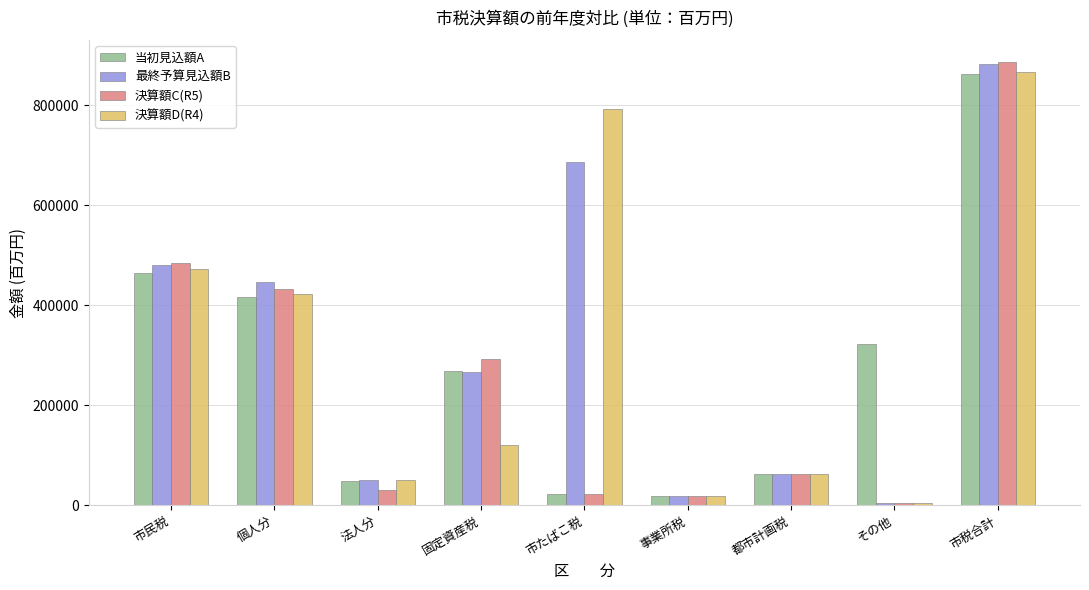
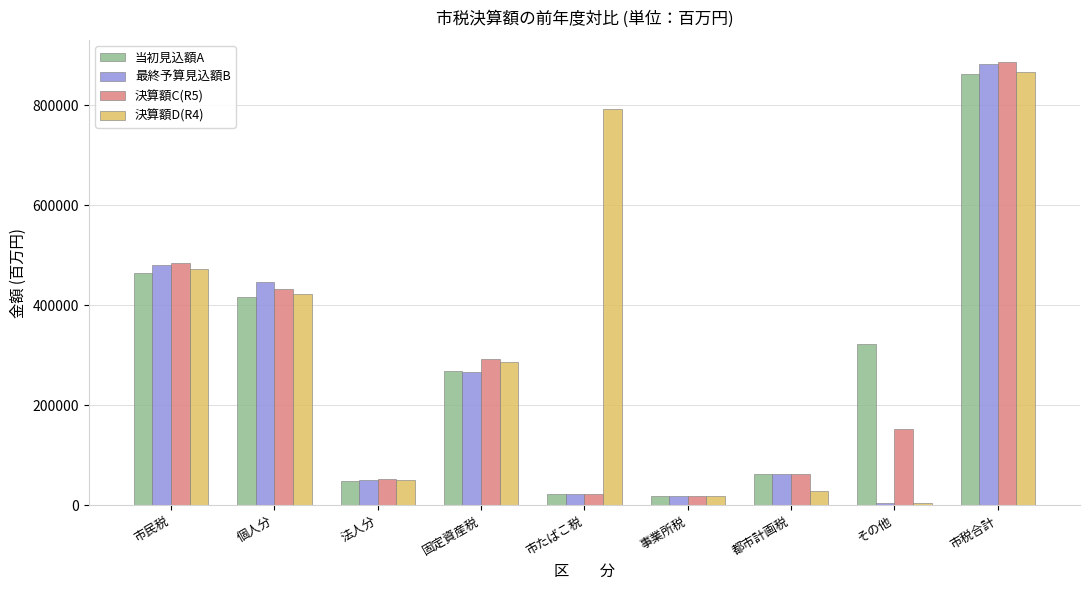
決算額C(R5), 法人分: 30000 -> 50000
決算額D(R4), 固定資産税: 120000 -> 290000
最終予算見込額B, 市たばこ税: 690000 -> 20000
決算額D(R4), 都市計画税: 60000 -> 30000
決算額C(R5), その他: 0 -> 150000
